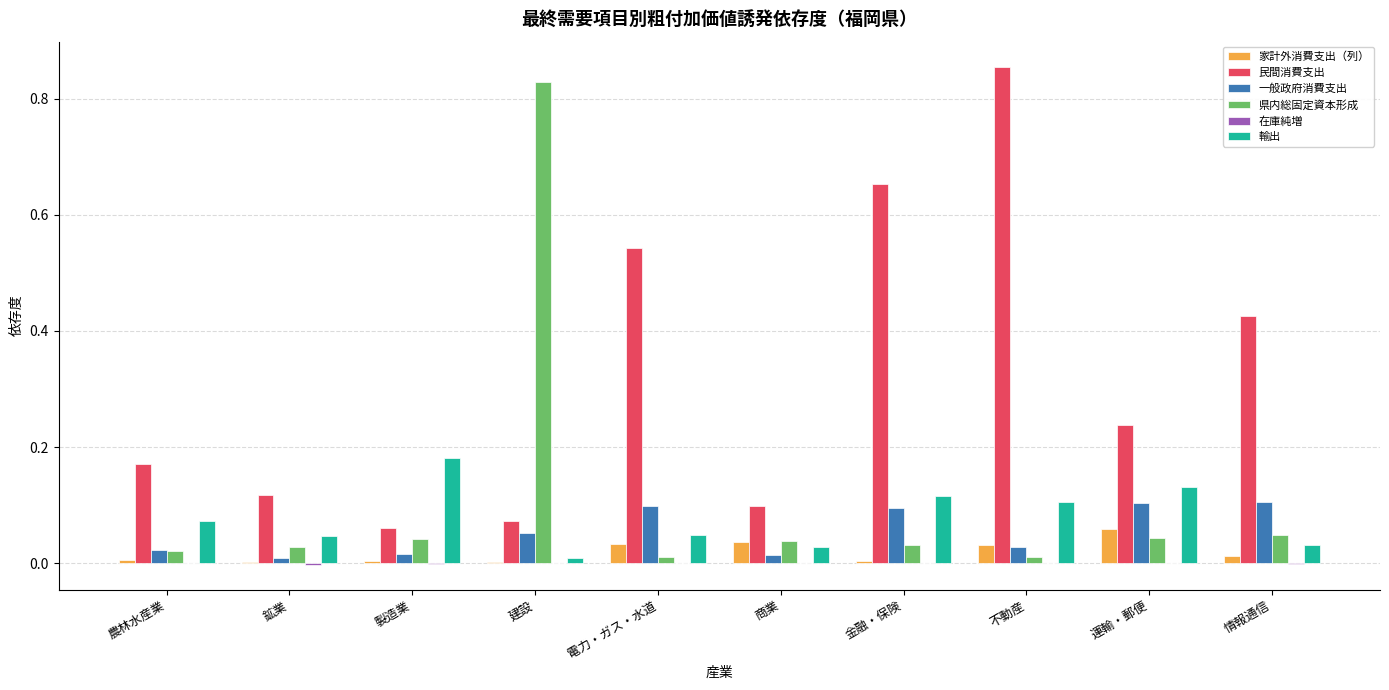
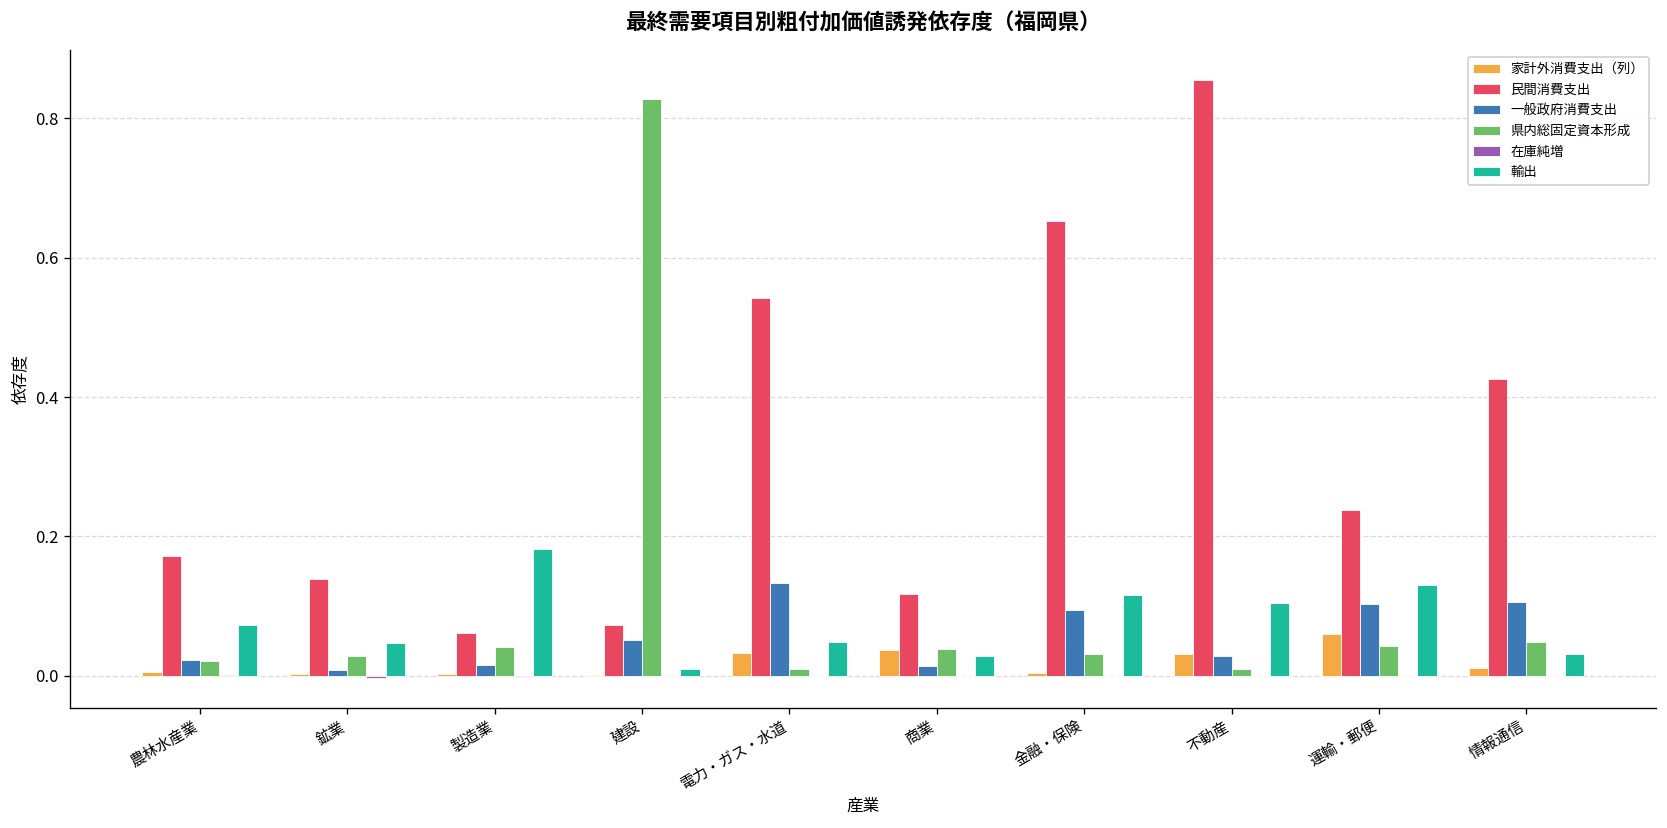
民間消費支出, 鉱業: 0.12 -> 0.14
一般政府消費支出, 電力・ガス・水道: 0.10 -> 0.13
民間消費支出, 商業: 0.10 -> 0.12
